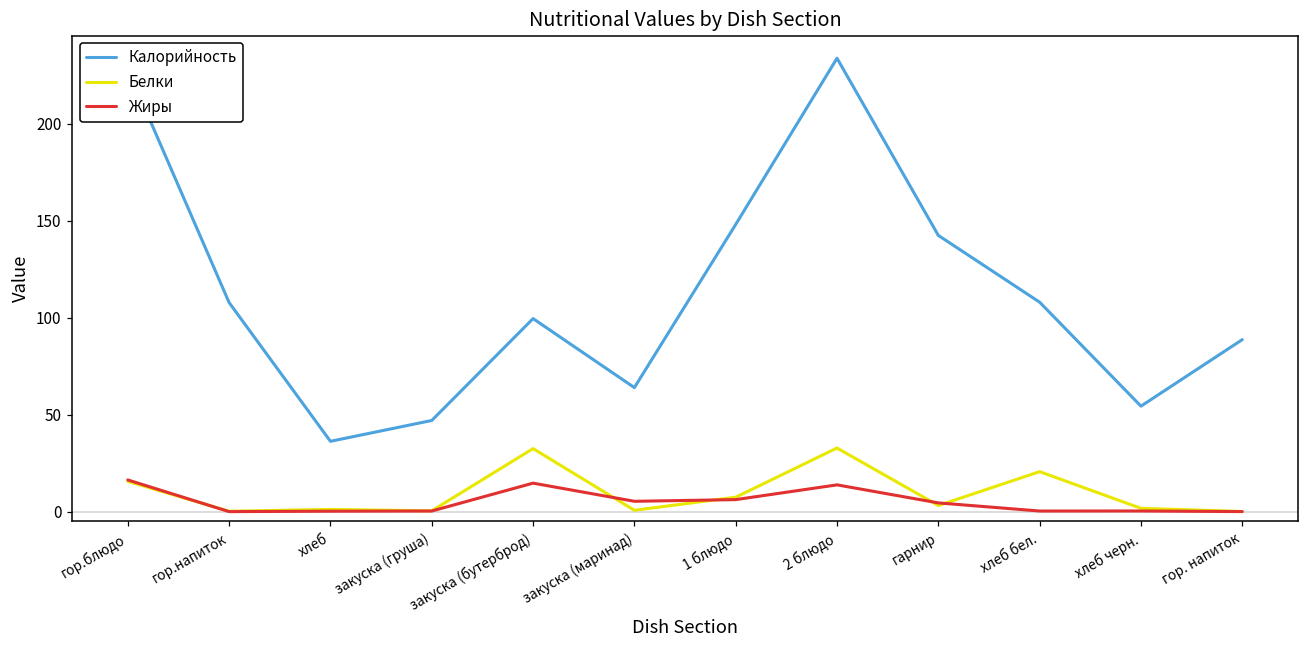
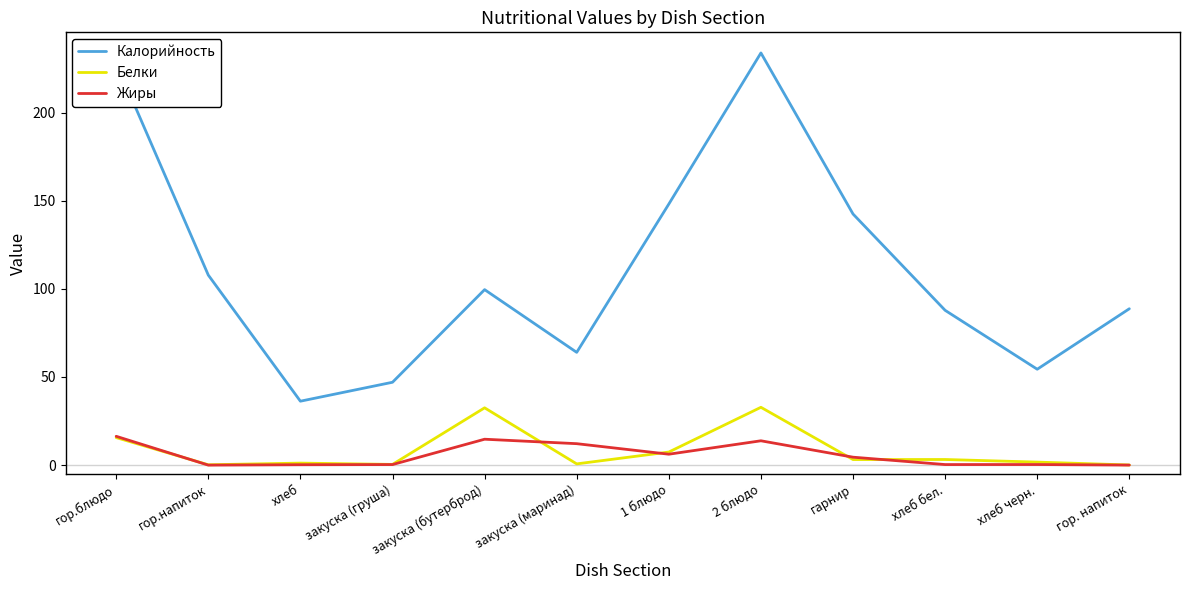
Жиры, закуска (маринад): 5 -> 12
Калорийность, хлеб бел.: 108 -> 88
Белки, хлеб бел.: 21 -> 3
